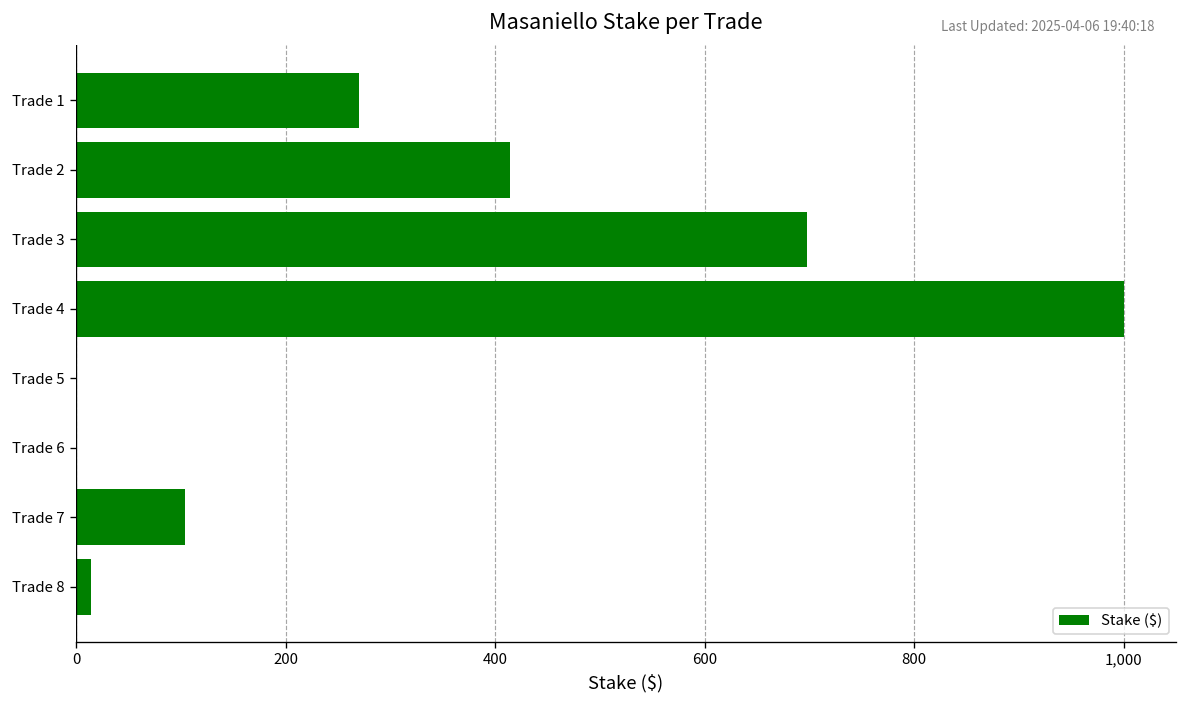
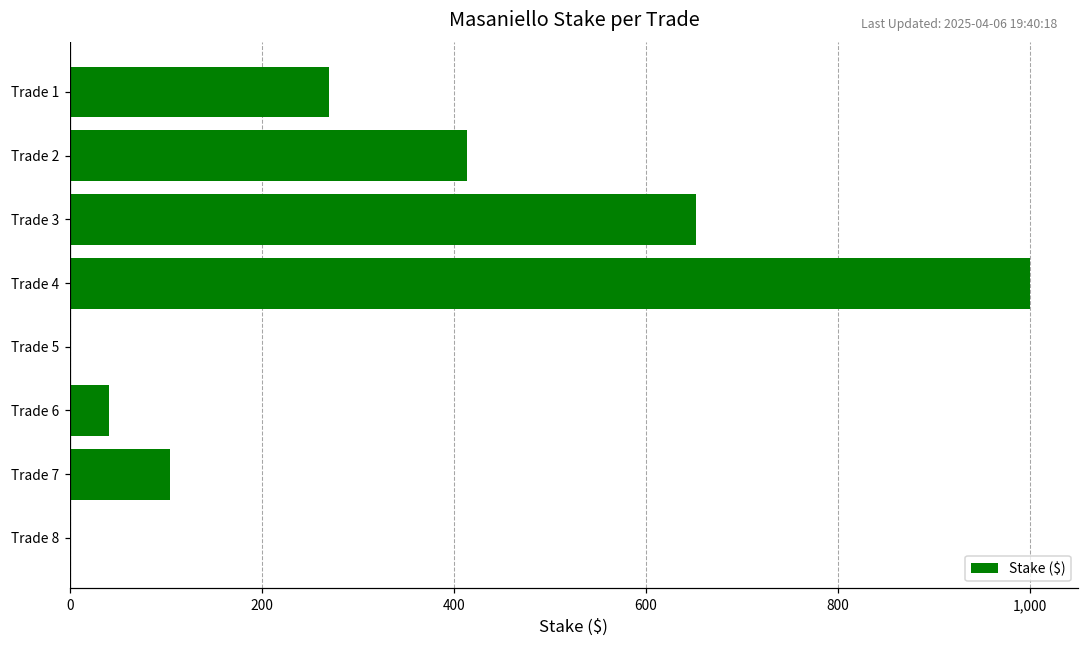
Trade 3: 700 -> 650
Trade 6: 0 -> 40
Trade 8: 10 -> 0
